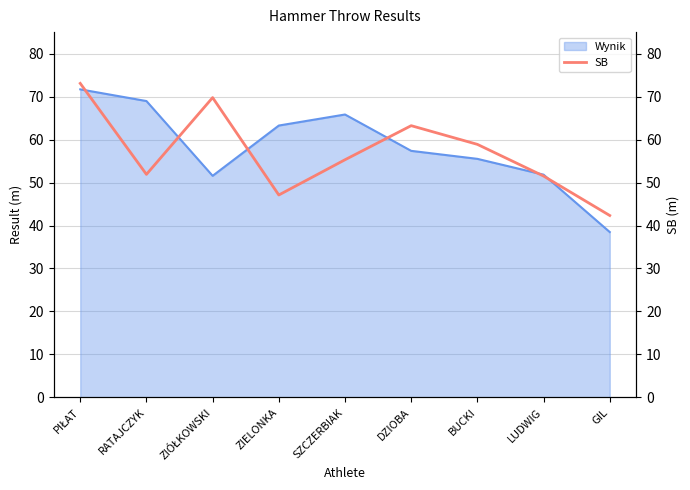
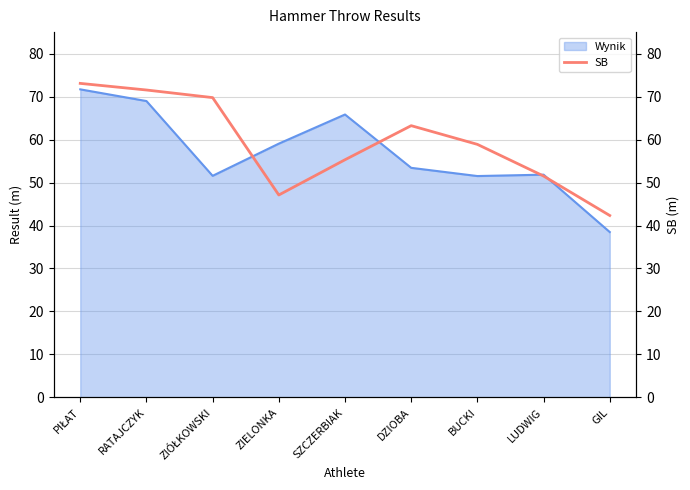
Wynik, ZIELONKA: 63 -> 59
Wynik, DZIOBA: 57 -> 53
Wynik, BUCKI: 56 -> 52
SB, RATAJCZYK: 52 -> 72
